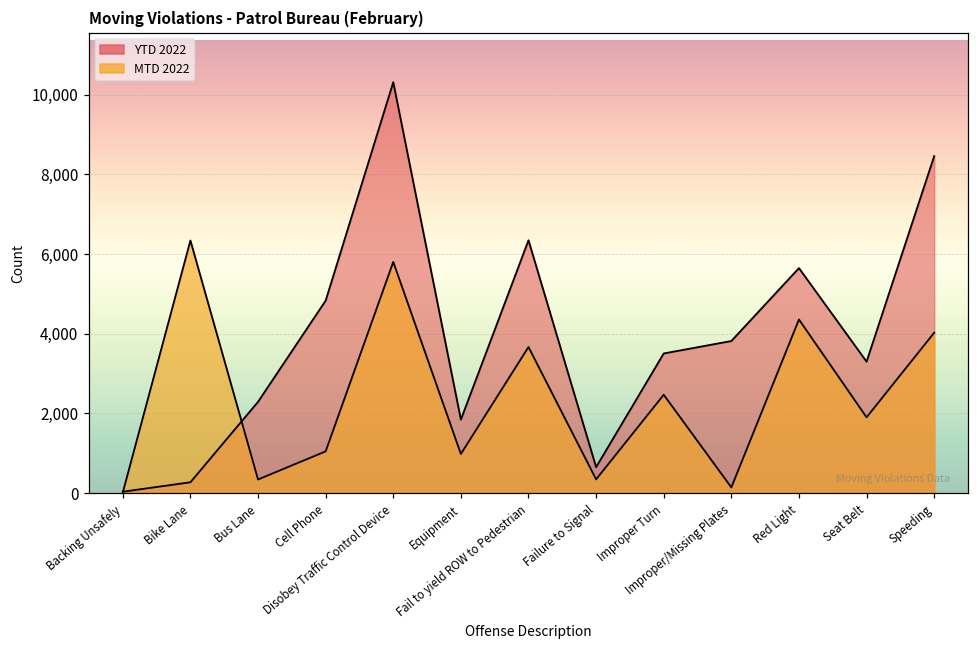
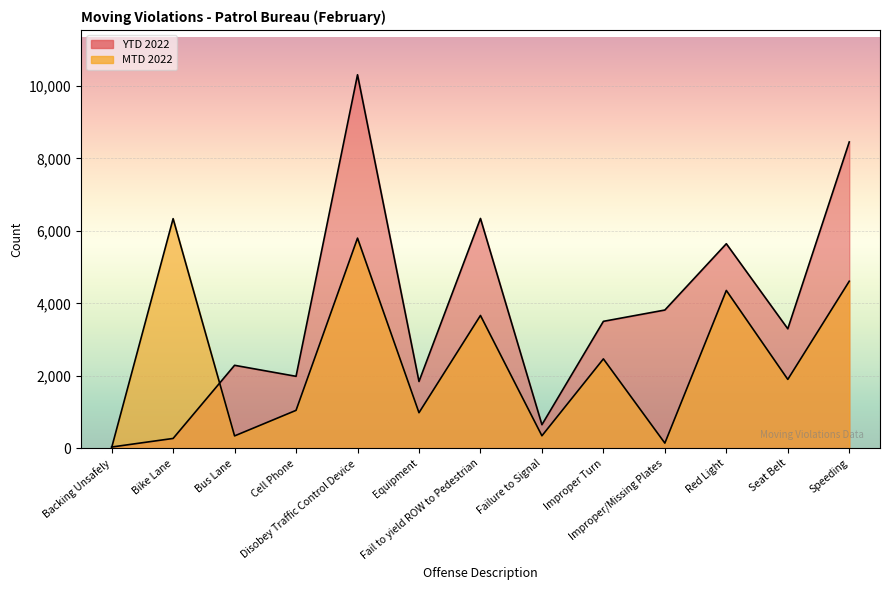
YTD 2022, Cell Phone: 4,800 -> 2,000
MTD 2022, Speeding: 4,000 -> 4,600
